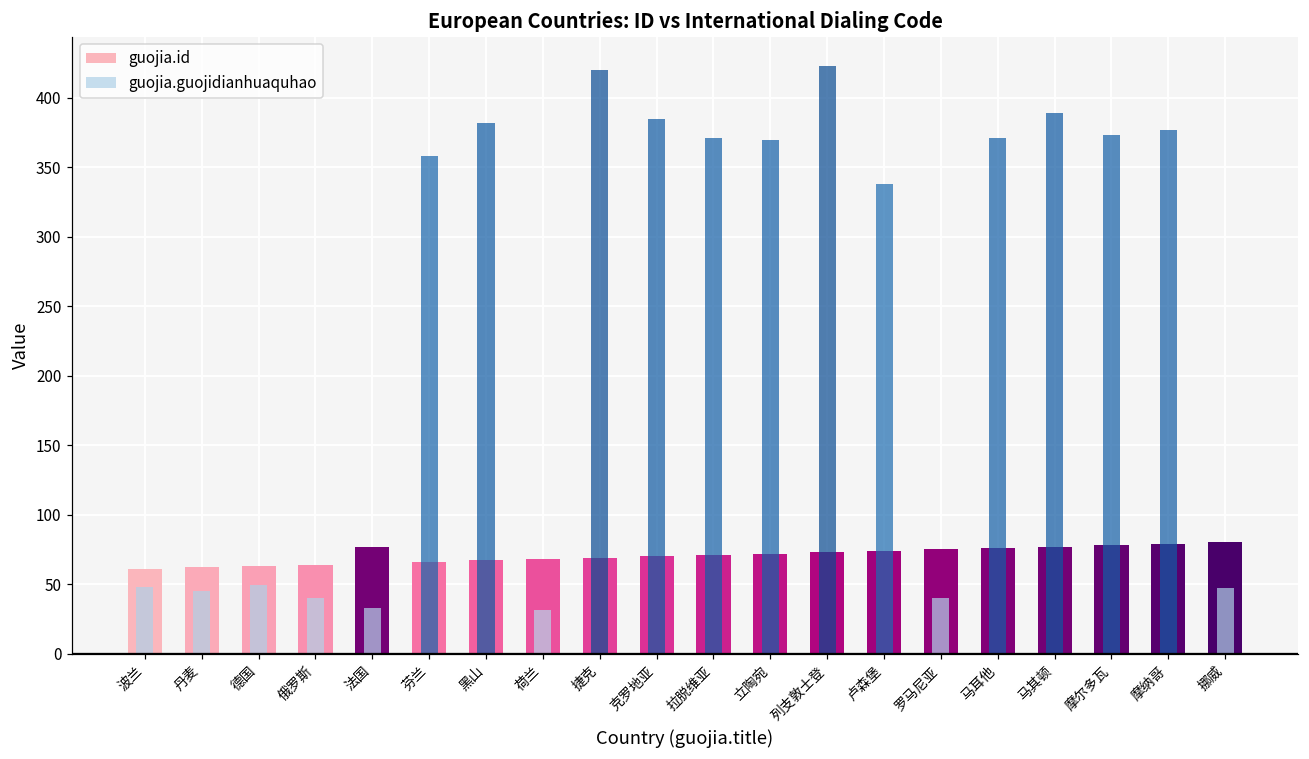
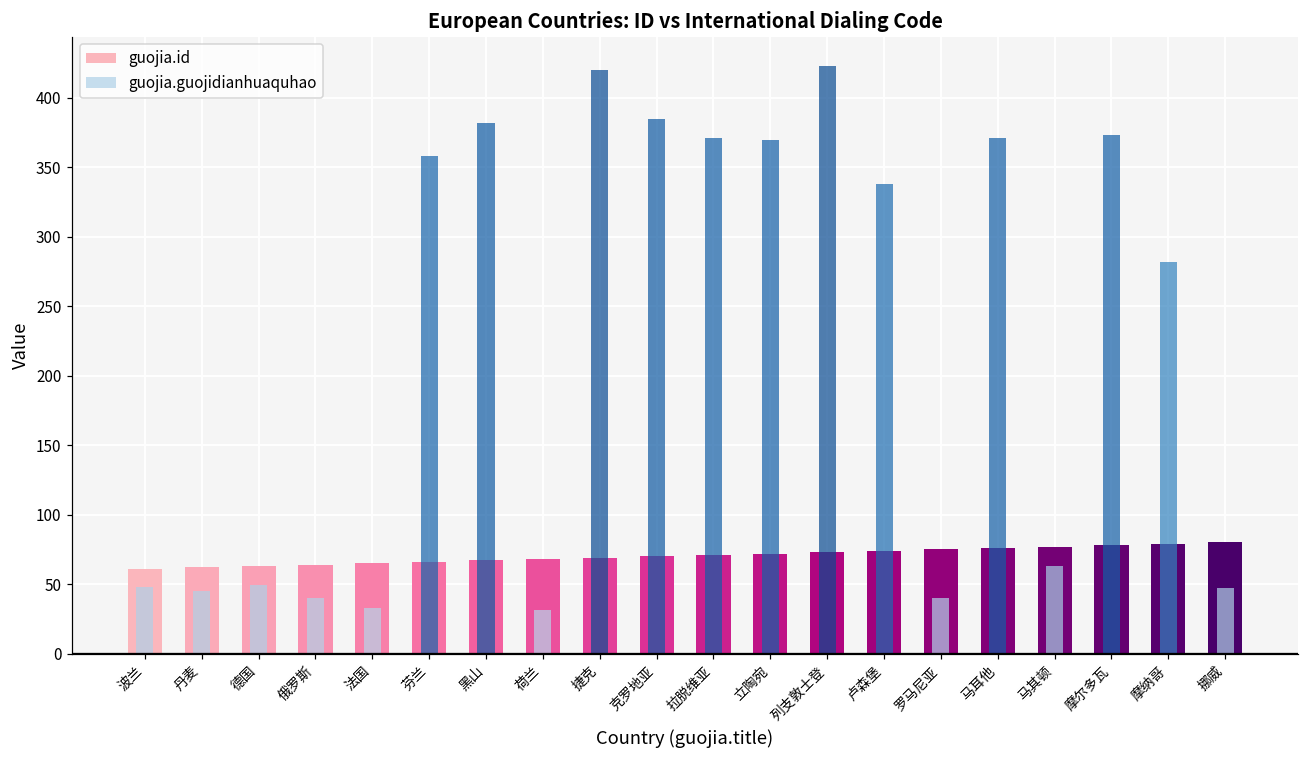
guojia.id, 法国: 77 -> 65
guojia.guojidianhuaquhao, 马其顿: 389 -> 63
guojia.guojidianhuaquhao, 摩纳哥: 377 -> 282
